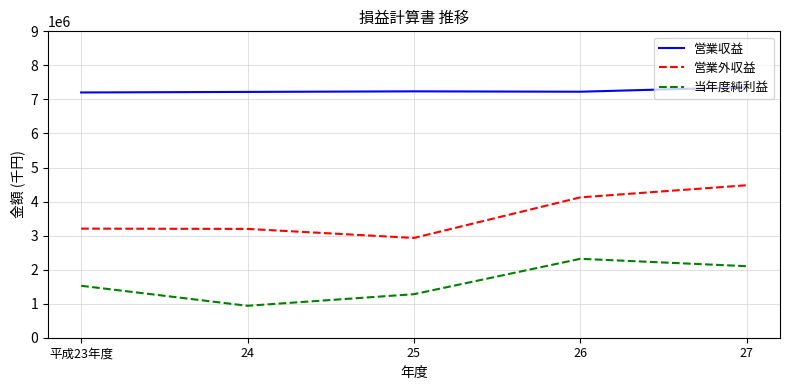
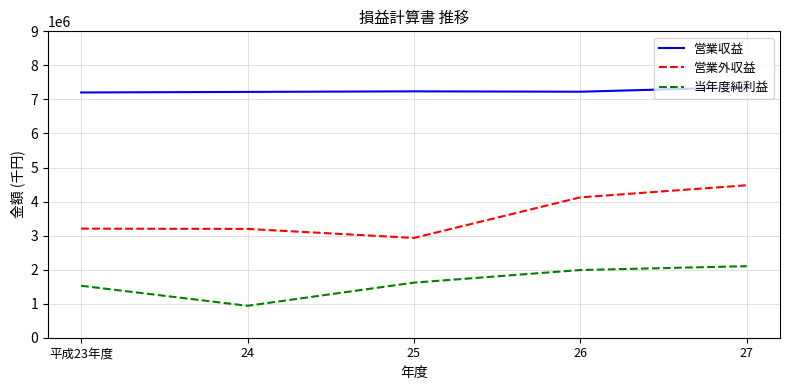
当年度純利益, 25: 1300000 -> 1600000
当年度純利益, 26: 2300000 -> 2000000
